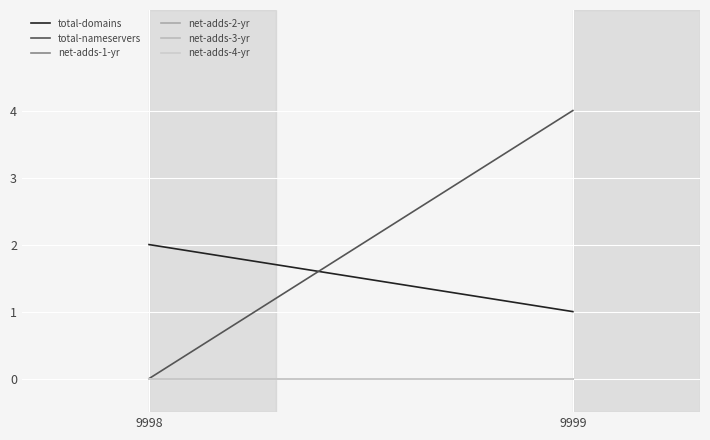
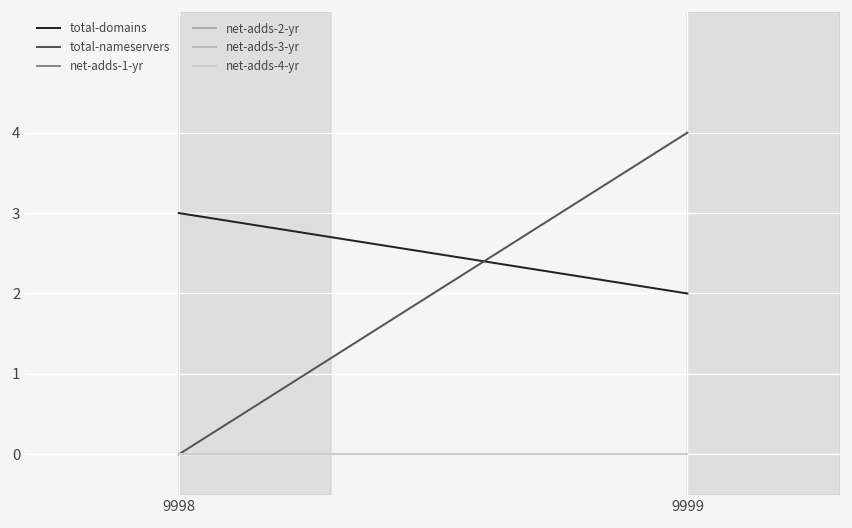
total-domains, 9998: 2 -> 3
total-domains, 9999: 1 -> 2
